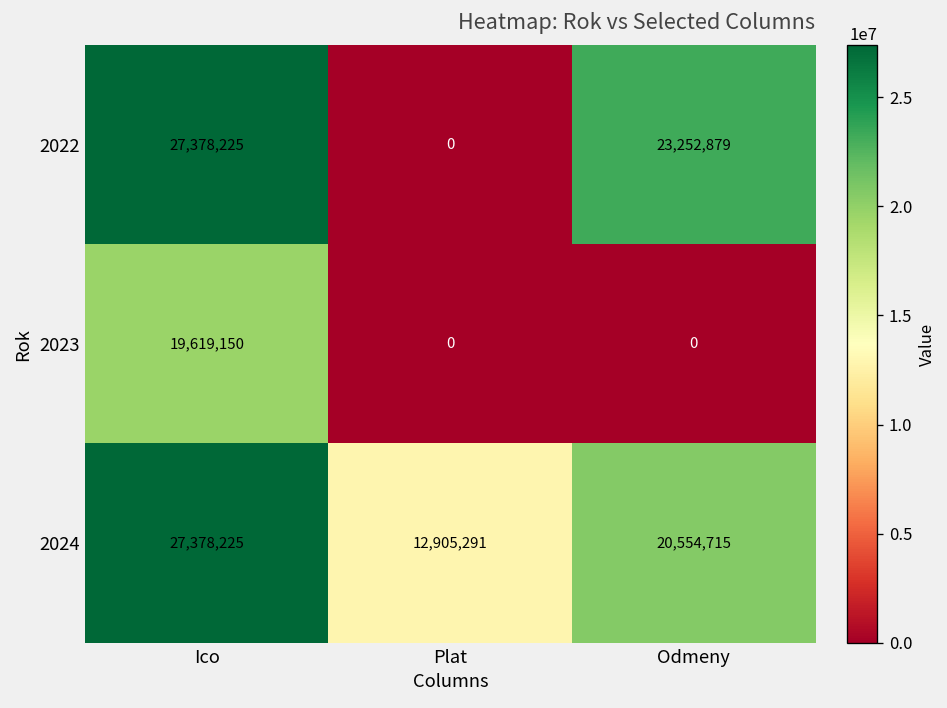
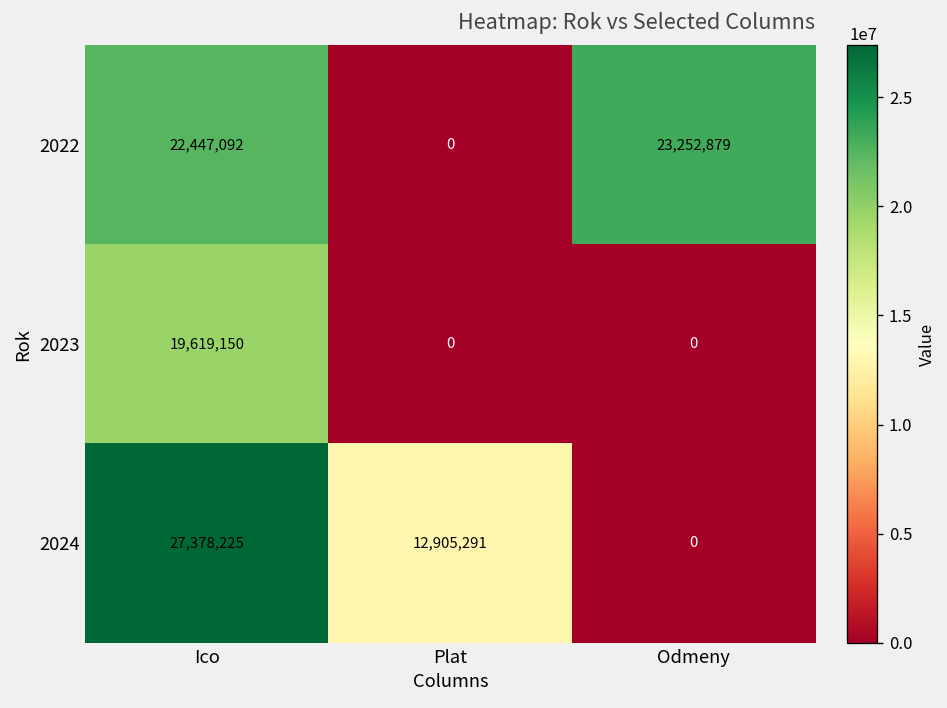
2022, Ico: 27,378,225 -> 22,447,092
2024, Odmeny: 20,554,715 -> 0
